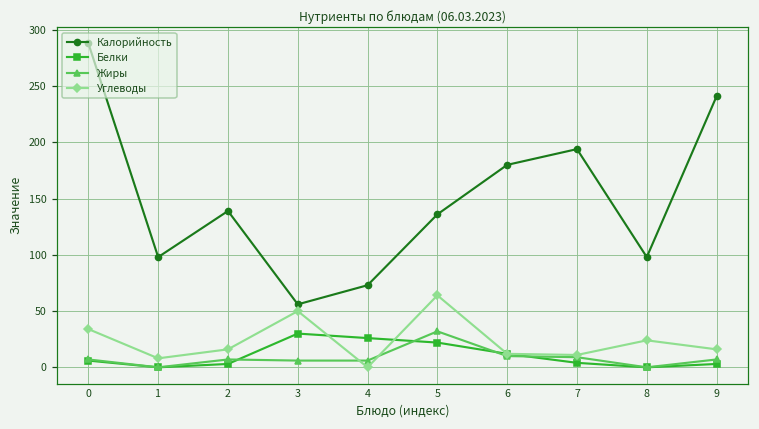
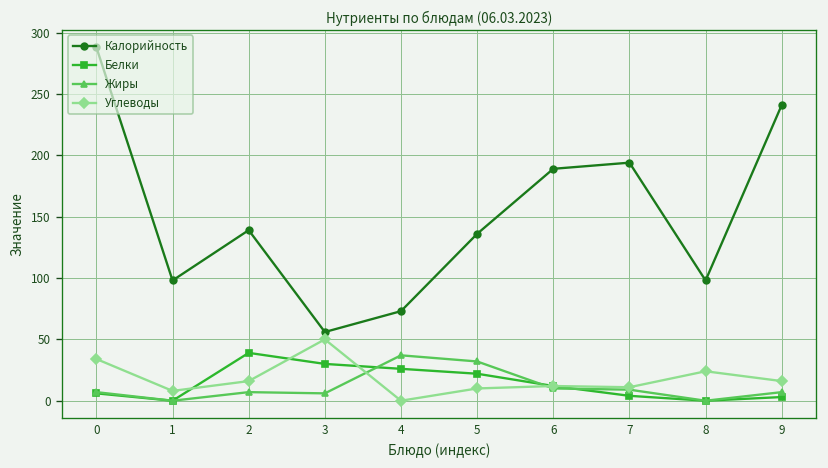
Белки, 2: 3 -> 39
Жиры, 4: 6 -> 37
Углеводы, 5: 64 -> 10
Калорийность, 6: 180 -> 189
